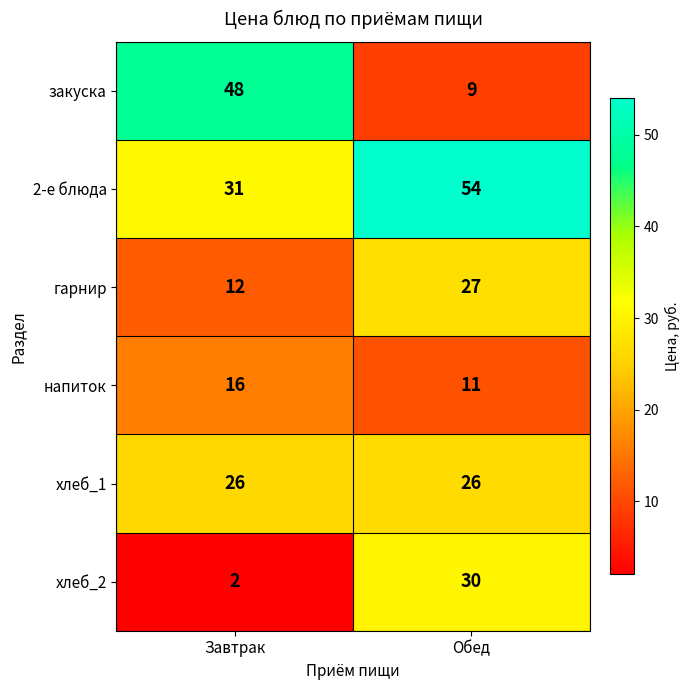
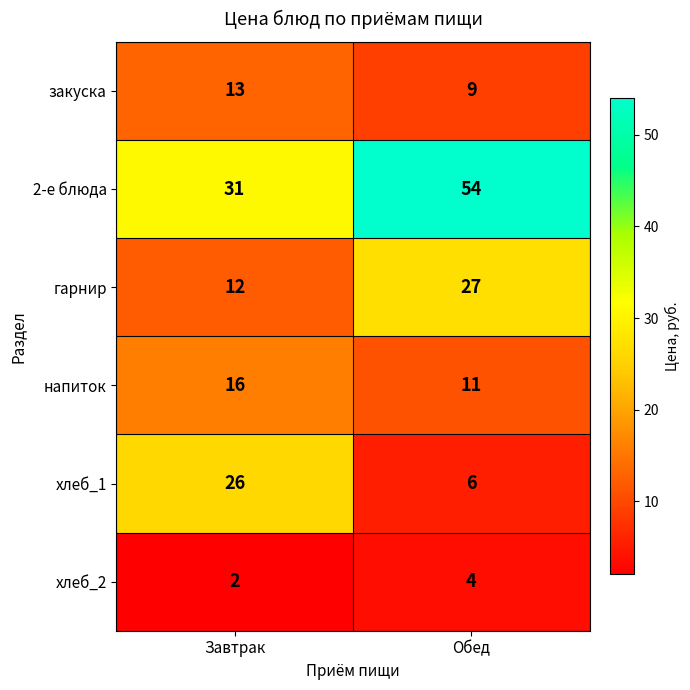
закуска, Завтрак: 48 -> 13
хлеб_1, Обед: 26 -> 6
хлеб_2, Обед: 30 -> 4
